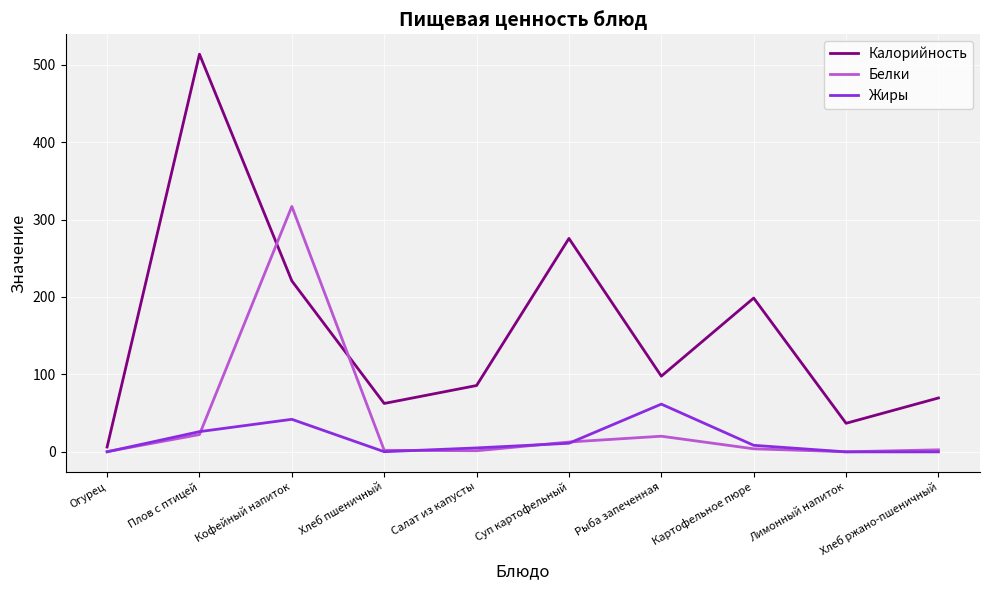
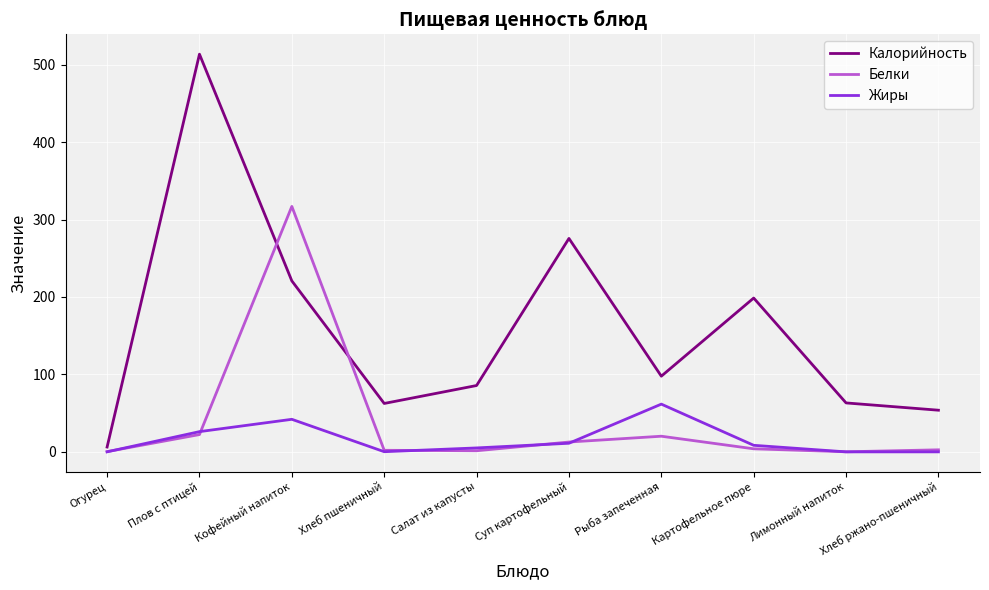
Калорийность, Лимонный напиток: 40 -> 60
Калорийность, Хлеб ржано-пшеничный: 70 -> 50
